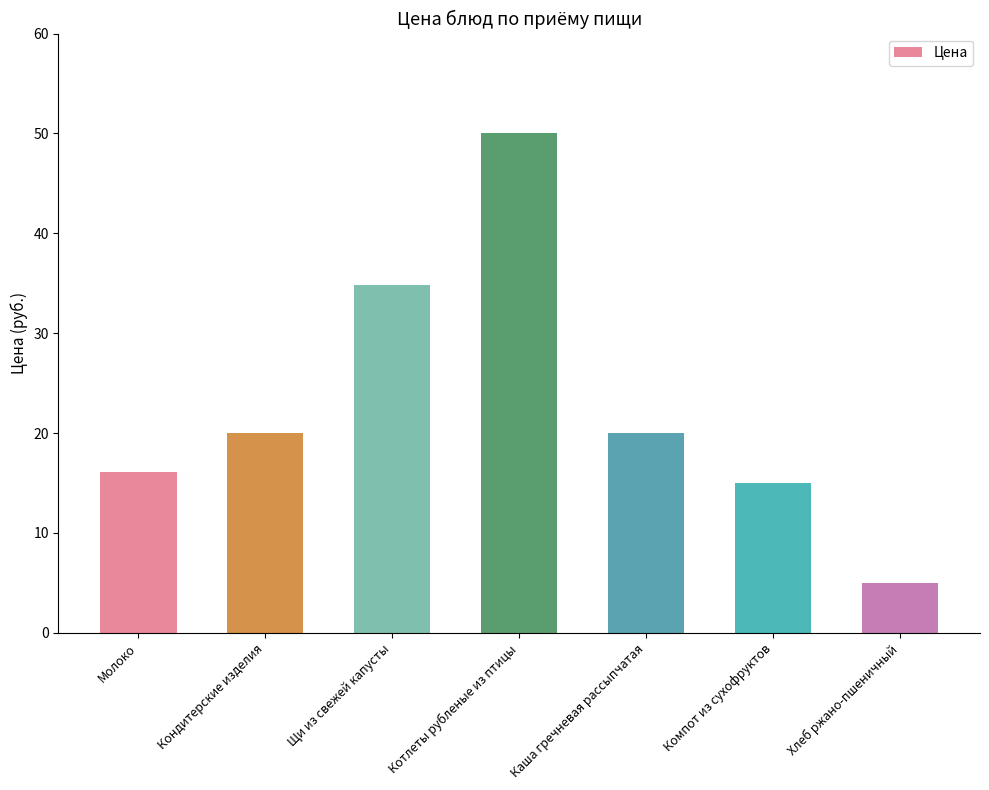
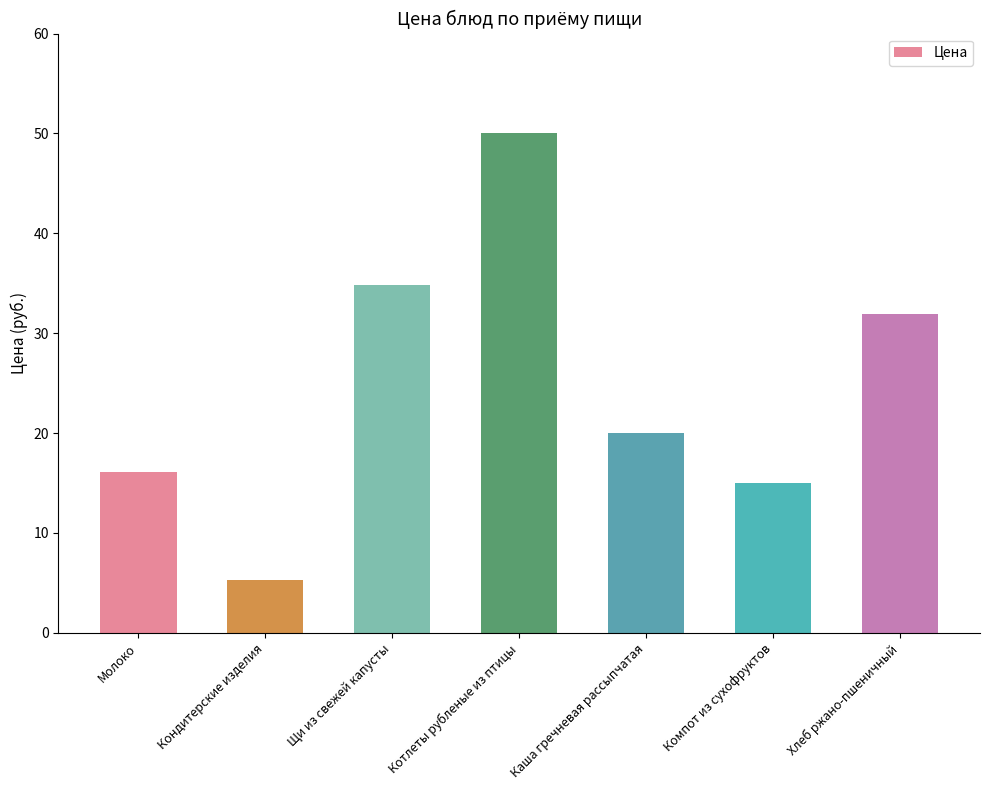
Кондитерские изделия: 20 -> 5
Хлеб ржано-пшеничный: 5 -> 32
